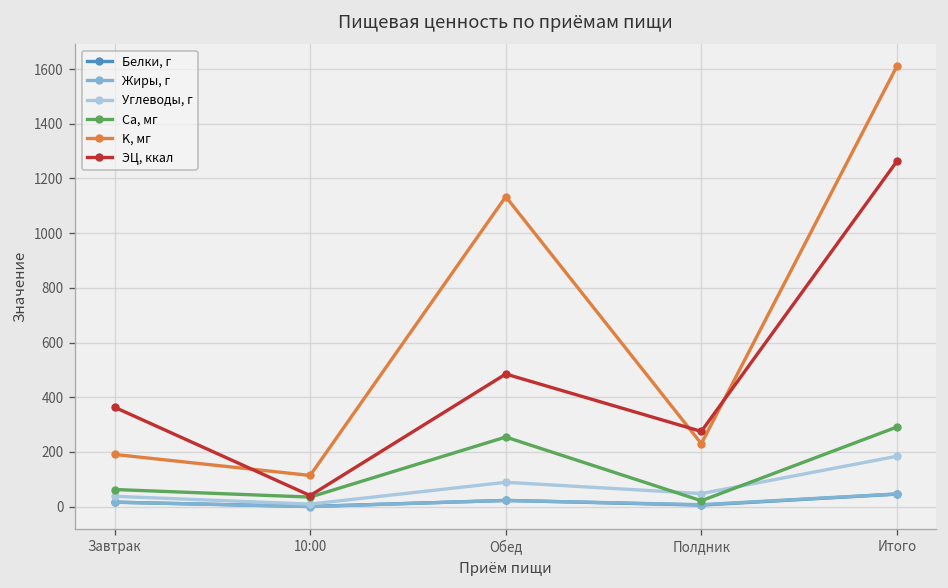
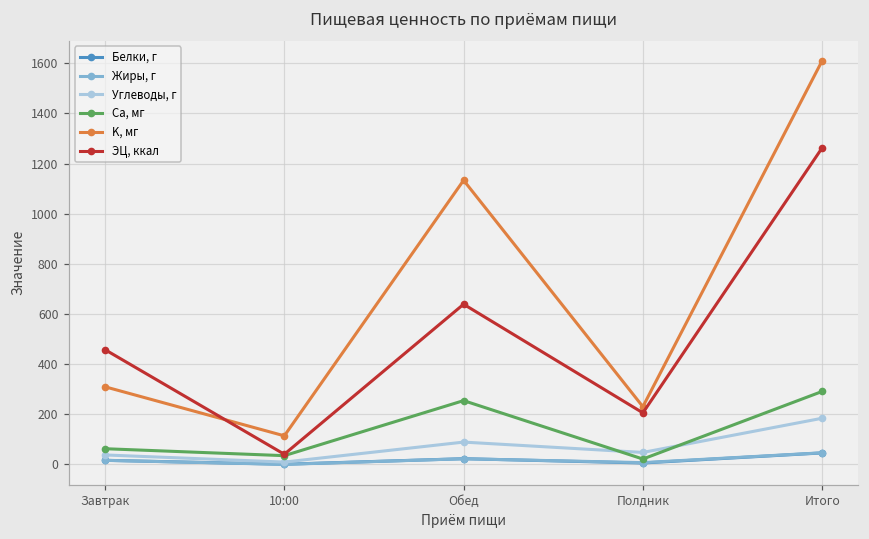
K, мг, Завтрак: 190 -> 310
ЭЦ, ккал, Завтрак: 360 -> 460
ЭЦ, ккал, Обед: 480 -> 640
ЭЦ, ккал, Полдник: 280 -> 210
